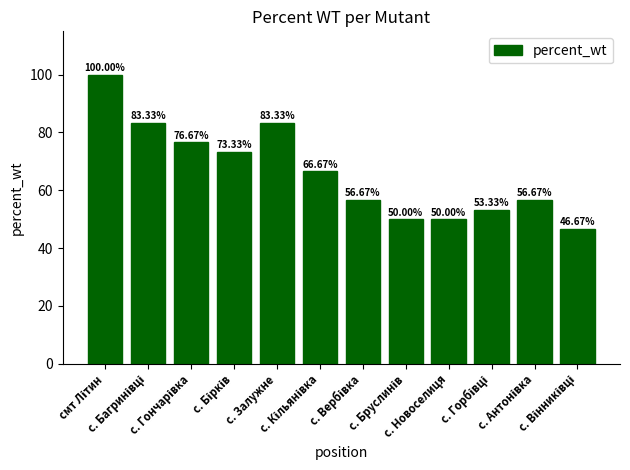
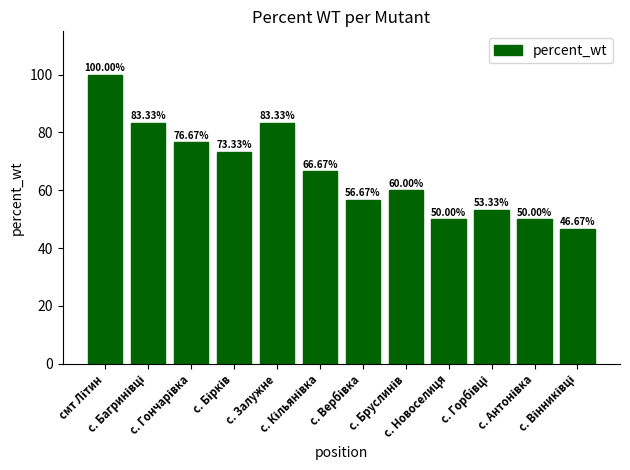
с. Бруслинів: 50.00% -> 60.00%
с. Антонівка: 56.67% -> 50.00%
